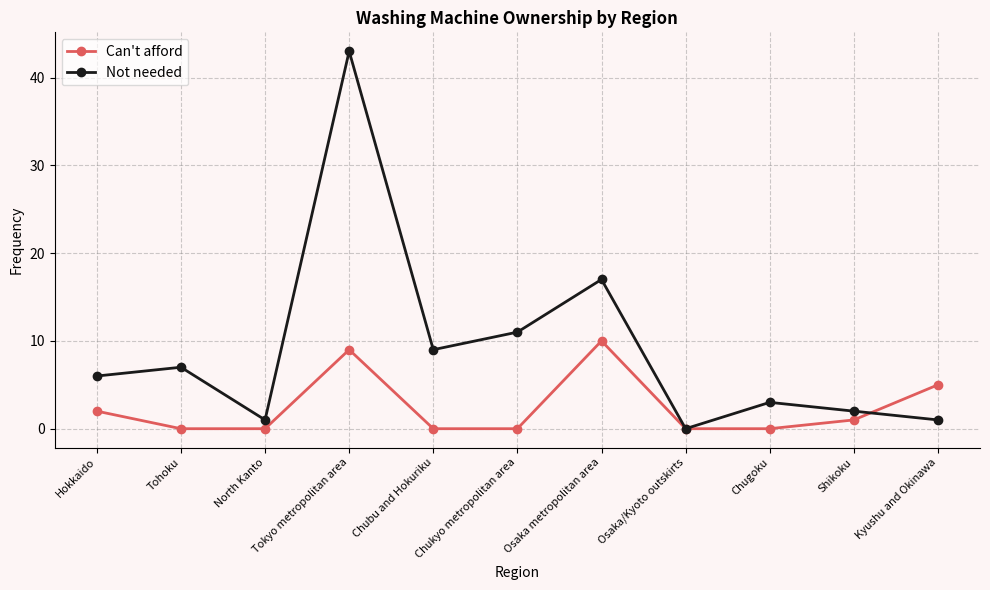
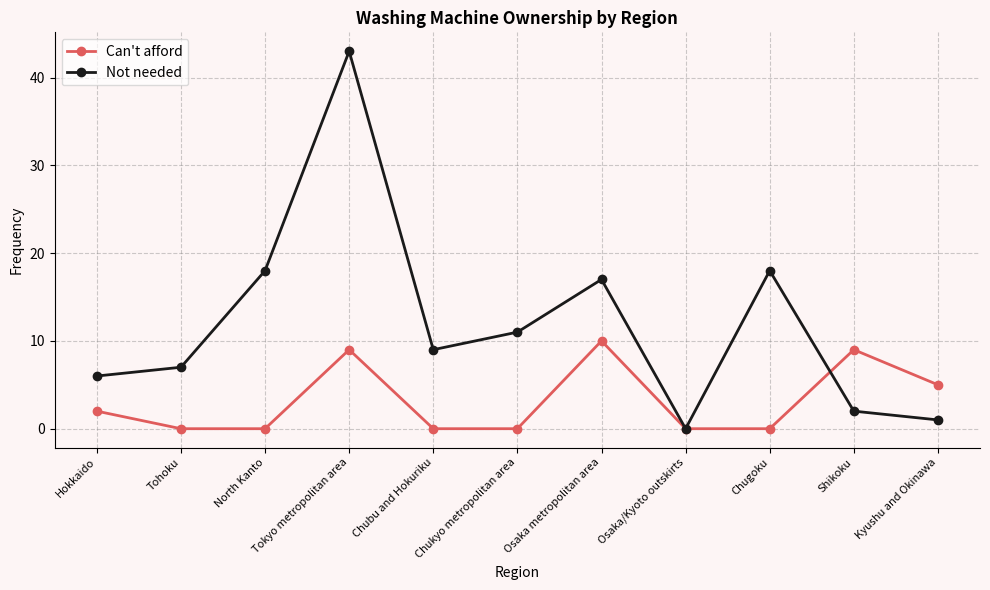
Not needed, North Kanto: 1 -> 18
Not needed, Chugoku: 3 -> 18
Can't afford, Shikoku: 1 -> 9
